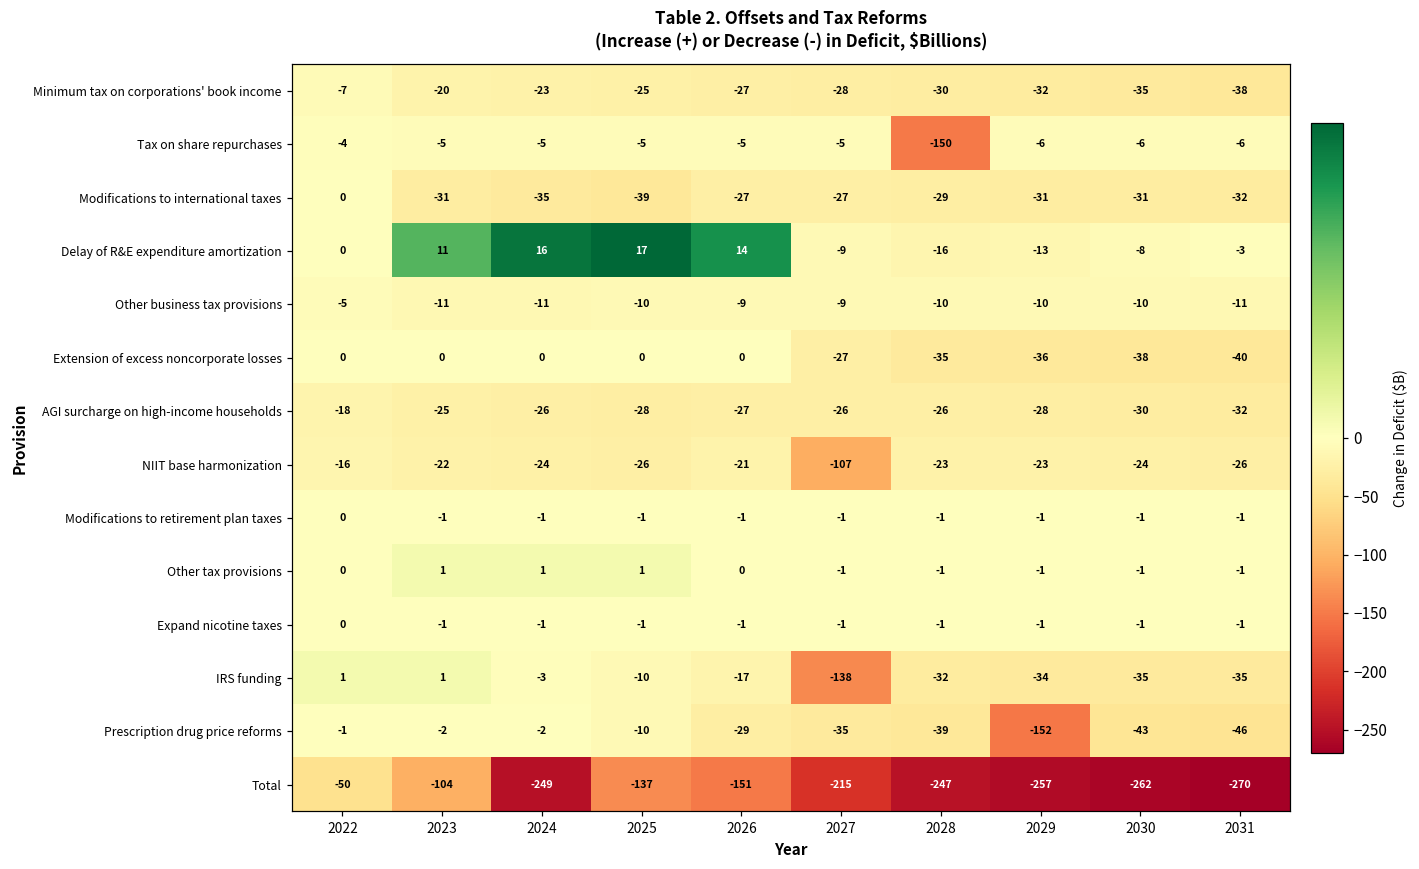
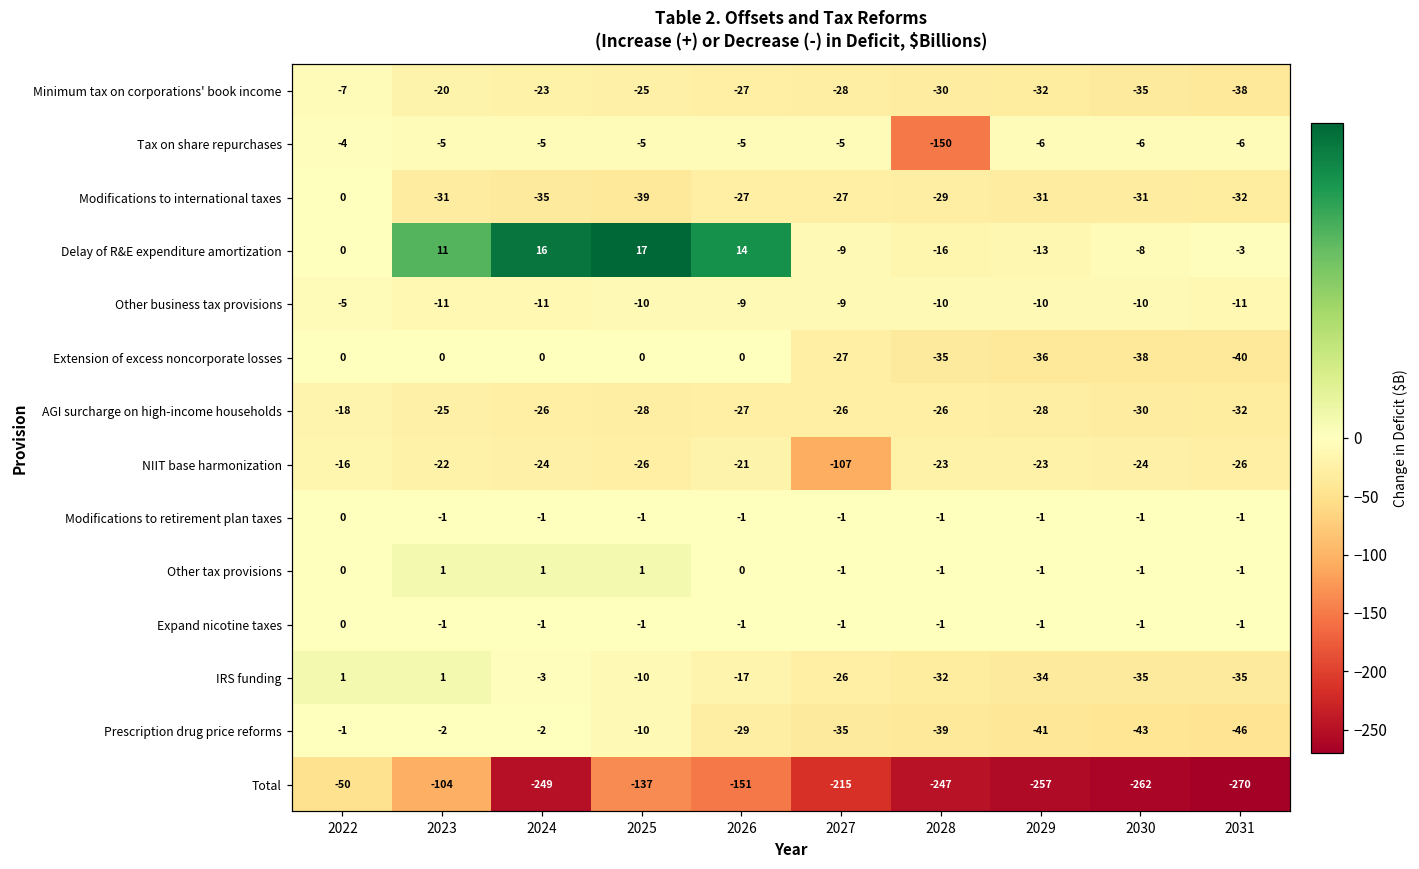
IRS funding, 2027: -138 -> -26
Prescription drug price reforms, 2029: -152 -> -41
